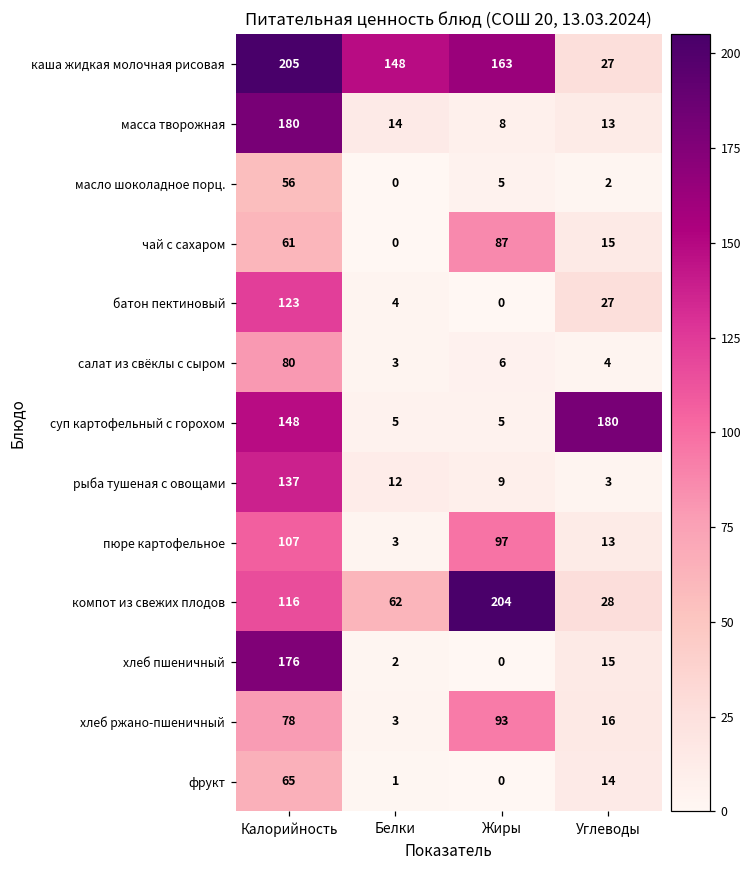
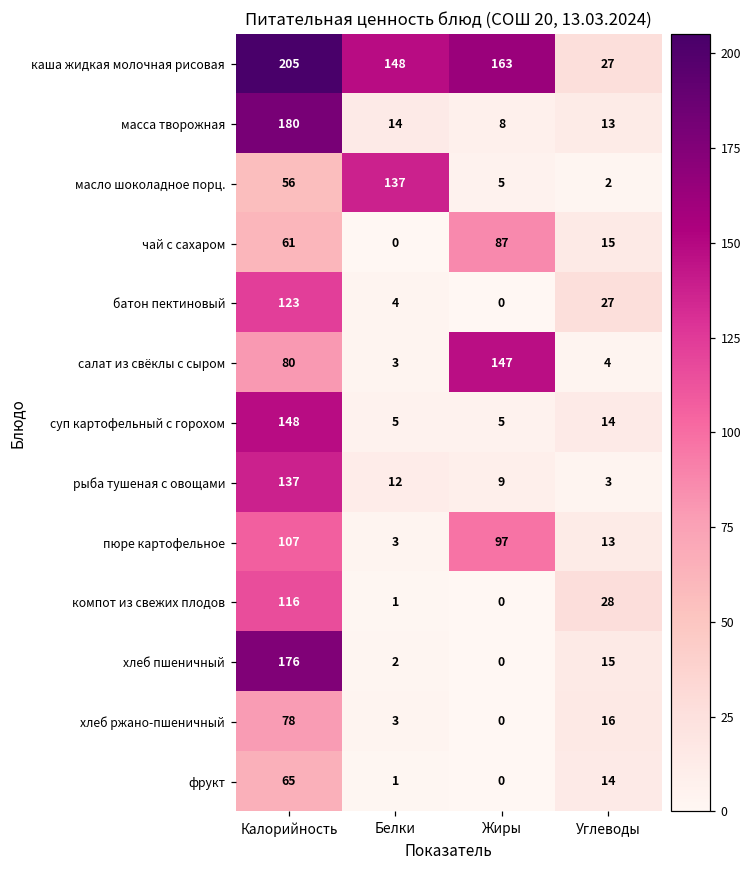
масло шоколадное порц., Белки: 0 -> 137
салат из свёклы с сыром, Жиры: 6 -> 147
суп картофельный с горохом, Углеводы: 180 -> 14
компот из свежих плодов, Белки: 62 -> 1
компот из свежих плодов, Жиры: 204 -> 0
хлеб ржано-пшеничный, Жиры: 93 -> 0
